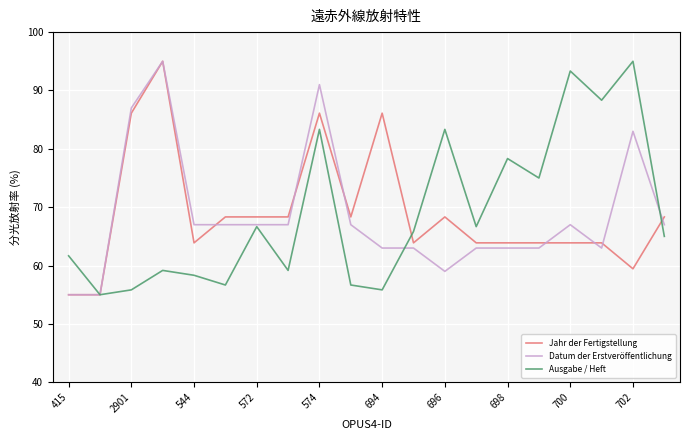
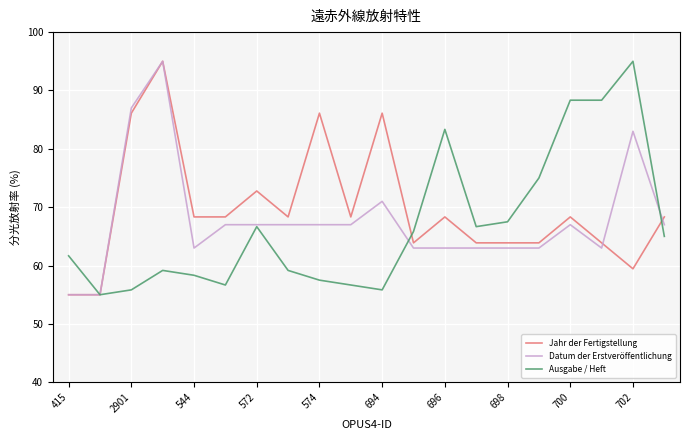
Jahr der Fertigstellung, 544: 64 -> 68
Datum der Erstveröffentlichung, 544: 67 -> 63
Jahr der Fertigstellung, 572: 68 -> 73
Datum der Erstveröffentlichung, 574: 91 -> 67
Ausgabe / Heft, 574: 83 -> 58
Datum der Erstveröffentlichung, 694: 63 -> 71
Datum der Erstveröffentlichung, 696: 59 -> 63
Ausgabe / Heft, 698: 78 -> 68
Jahr der Fertigstellung, 700: 64 -> 68
Ausgabe / Heft, 700: 93 -> 88
